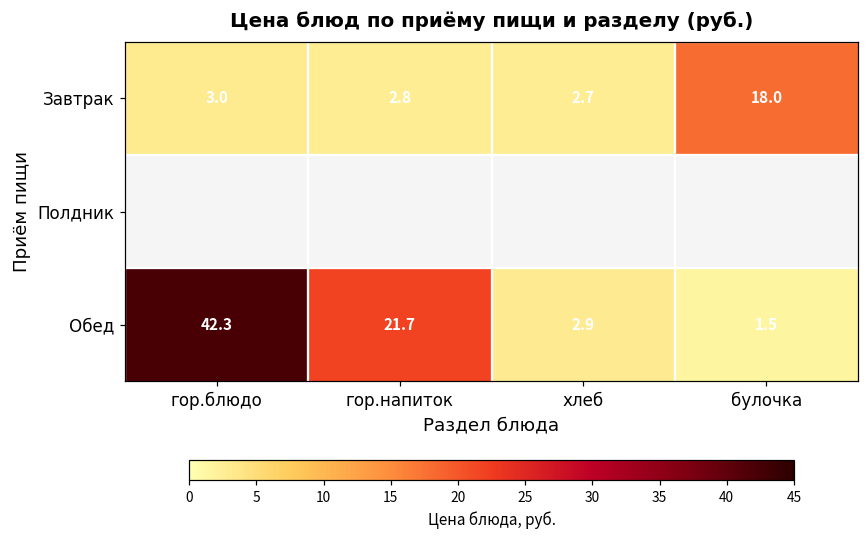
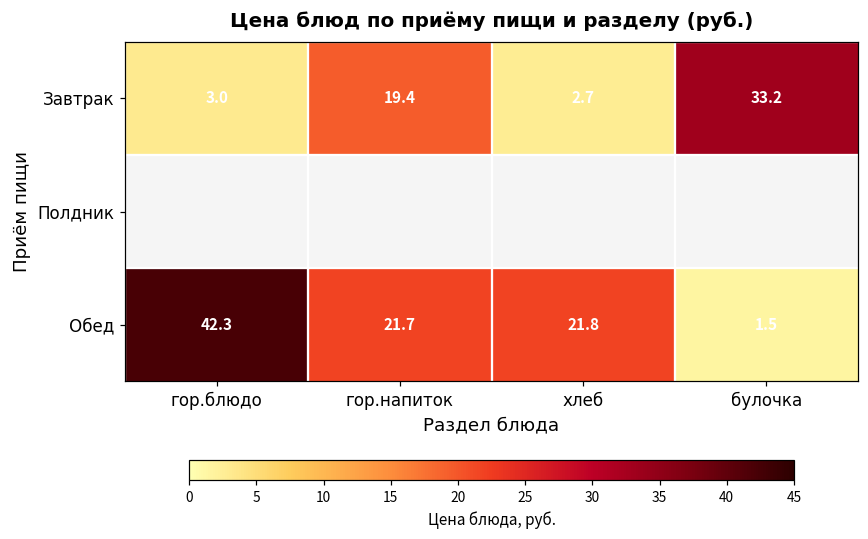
Завтрак, гор.напиток: 2.8 -> 19.4
Завтрак, булочка: 18.0 -> 33.2
Обед, хлеб: 2.9 -> 21.8
